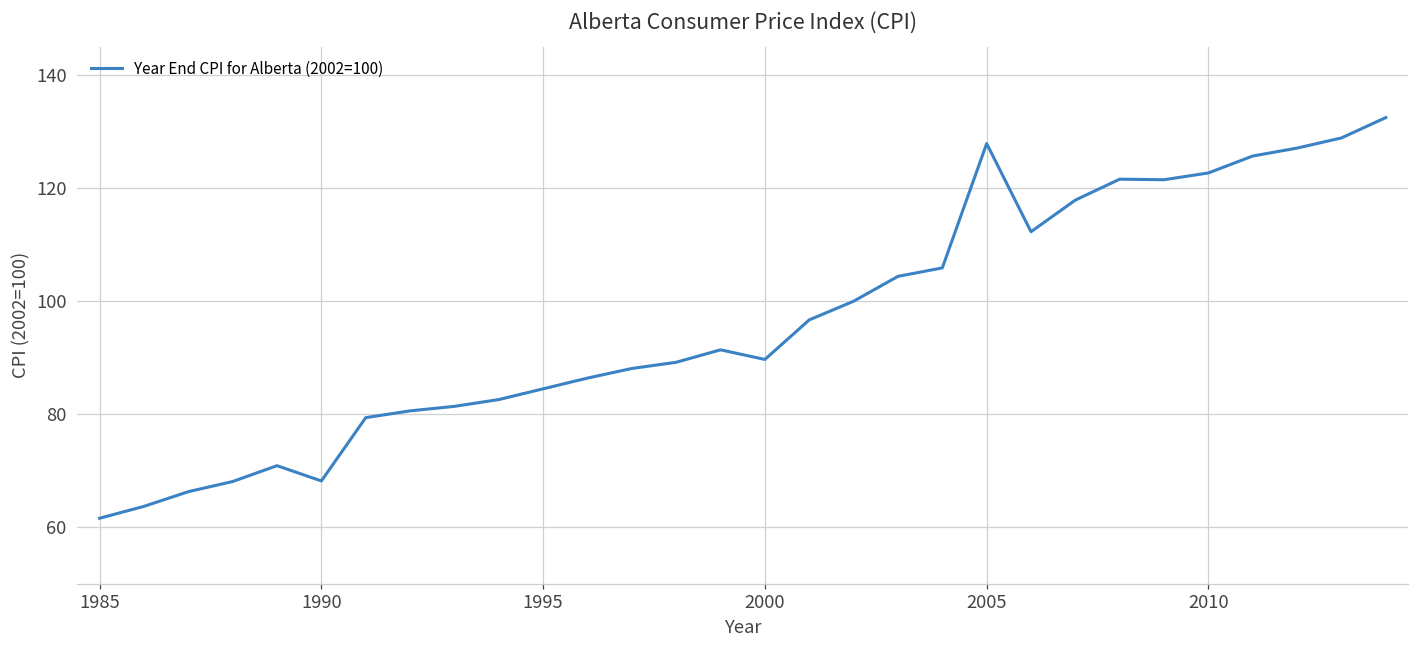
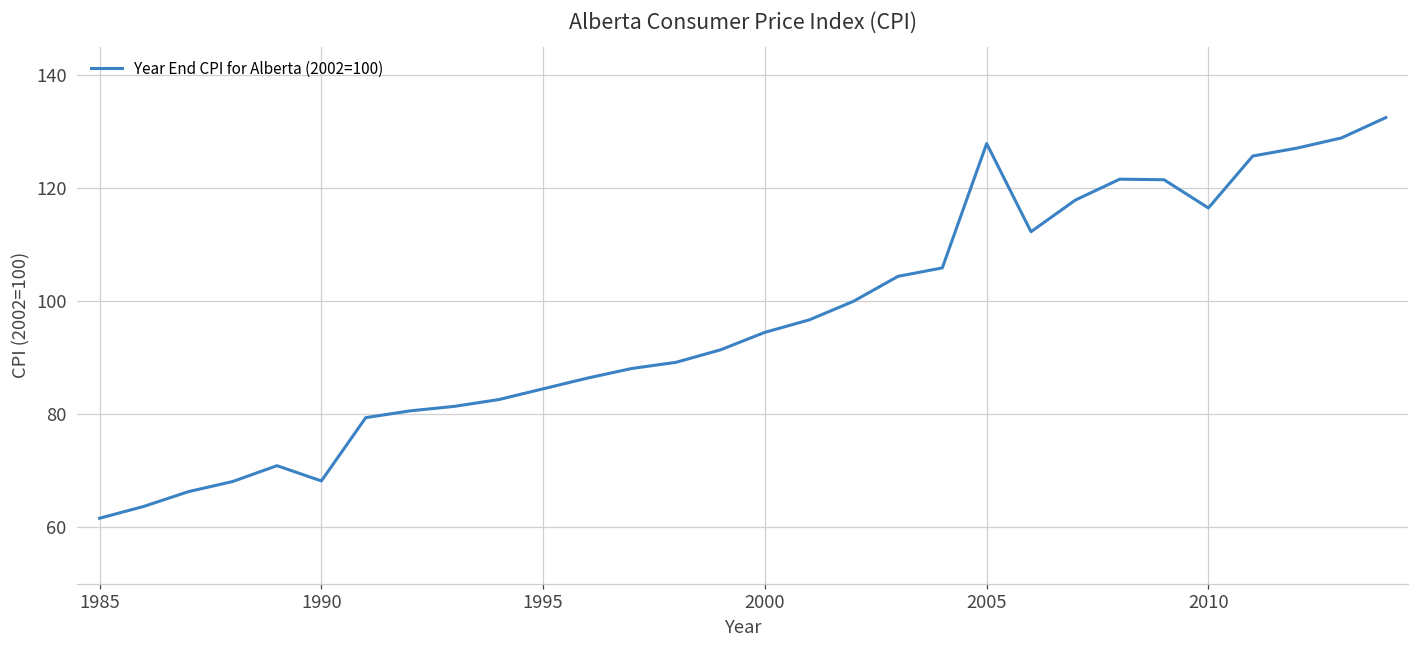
2000: 90 -> 95
2010: 123 -> 117
